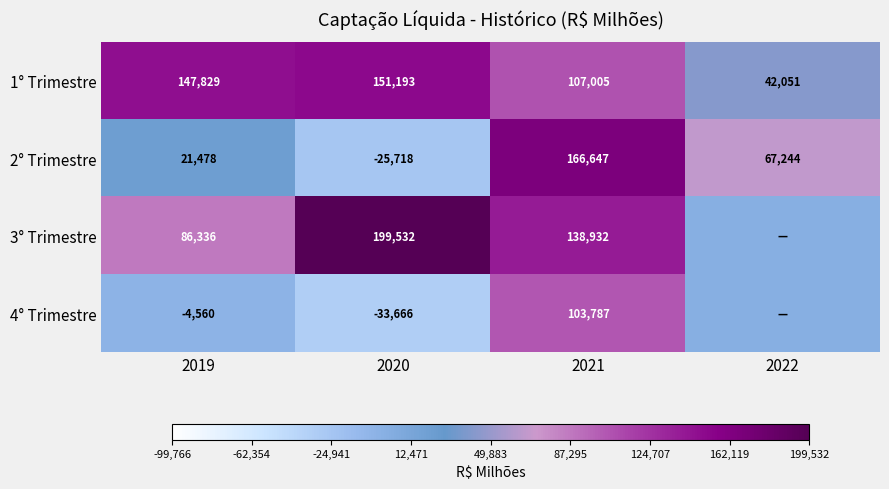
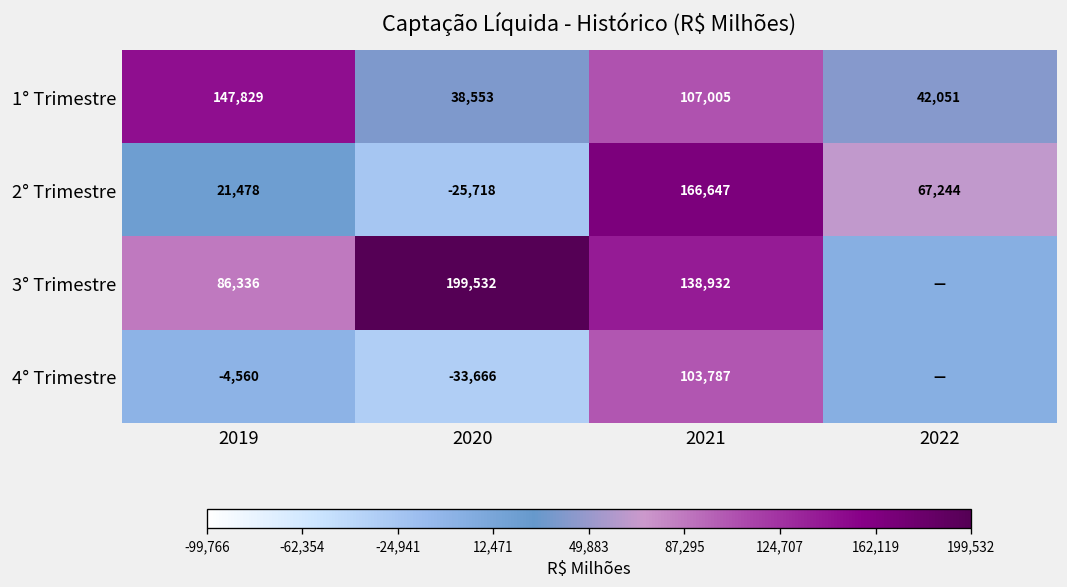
1° Trimestre, 2020: 151,193 -> 38,553
